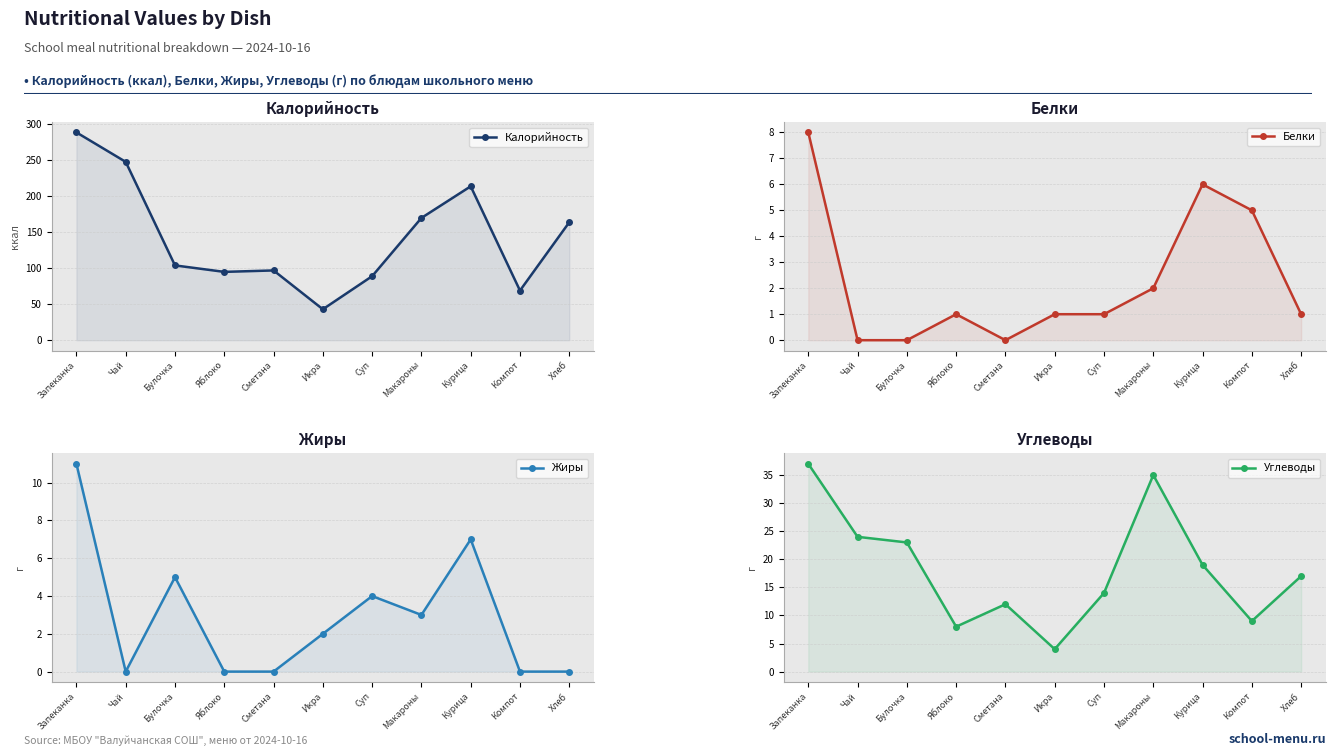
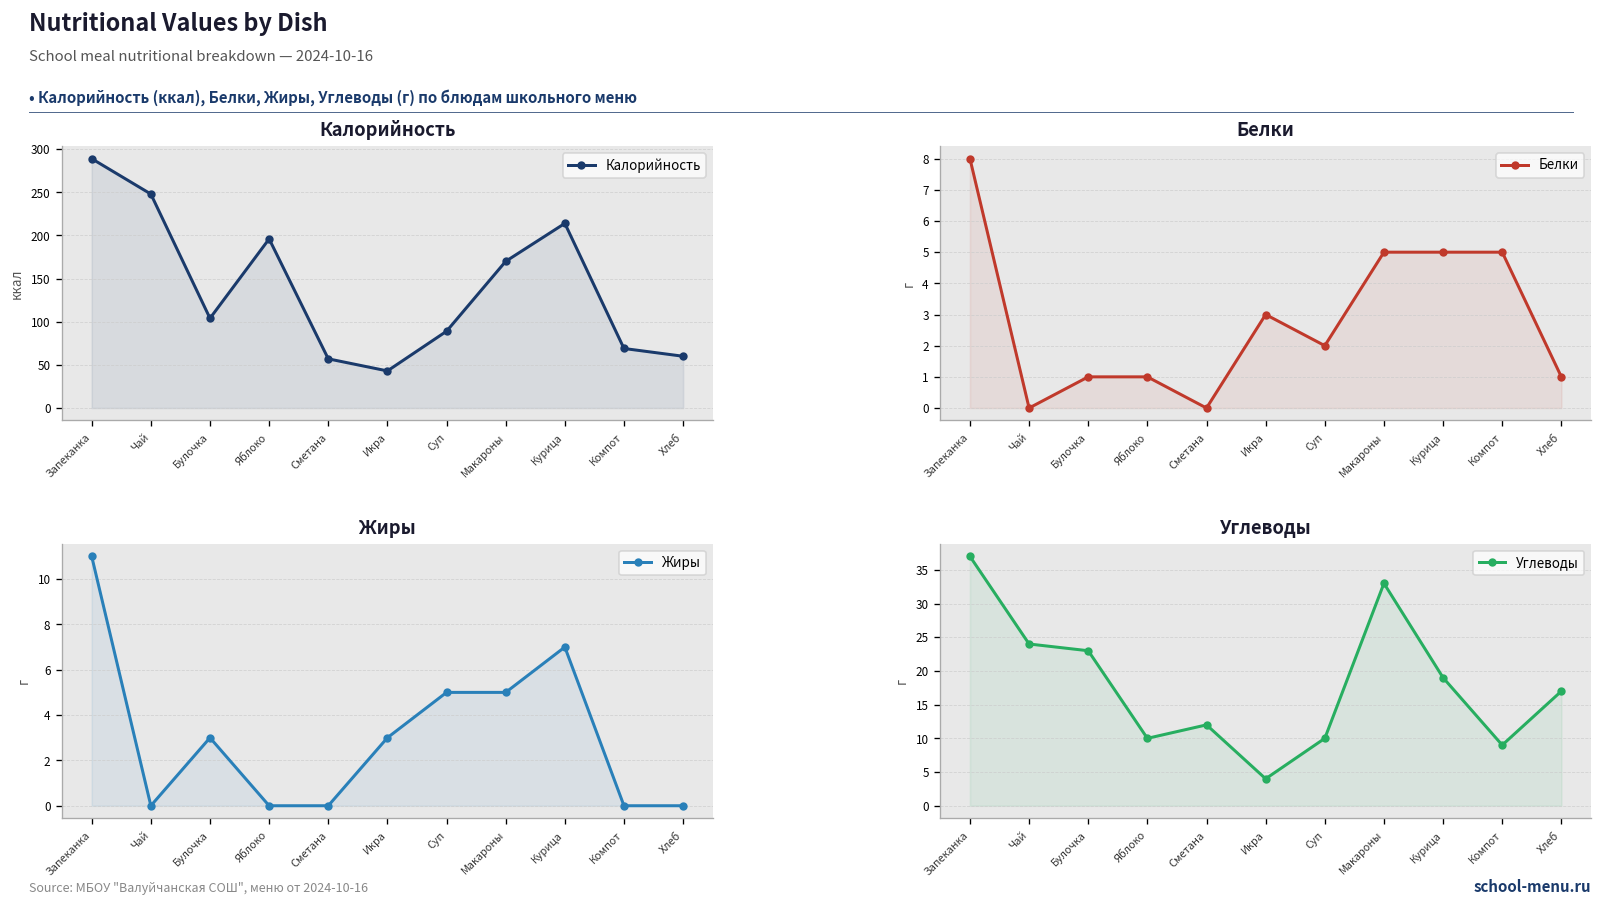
Калорийность, Яблоко: 100 -> 200
Калорийность, Сметана: 100 -> 60
Калорийность, Хлеб: 160 -> 60
Белки, Булочка: 0 -> 1
Белки, Икра: 1 -> 3
Белки, Суп: 1 -> 2
Белки, Макароны: 2 -> 5
Белки, Курица: 6 -> 5
Жиры, Булочка: 5 -> 3
Жиры, Икра: 2 -> 3
Жиры, Суп: 4 -> 5
Жиры, Макароны: 3 -> 5
Углеводы, Яблоко: 8 -> 10
Углеводы, Суп: 14 -> 10
Углеводы, Макароны: 35 -> 33
